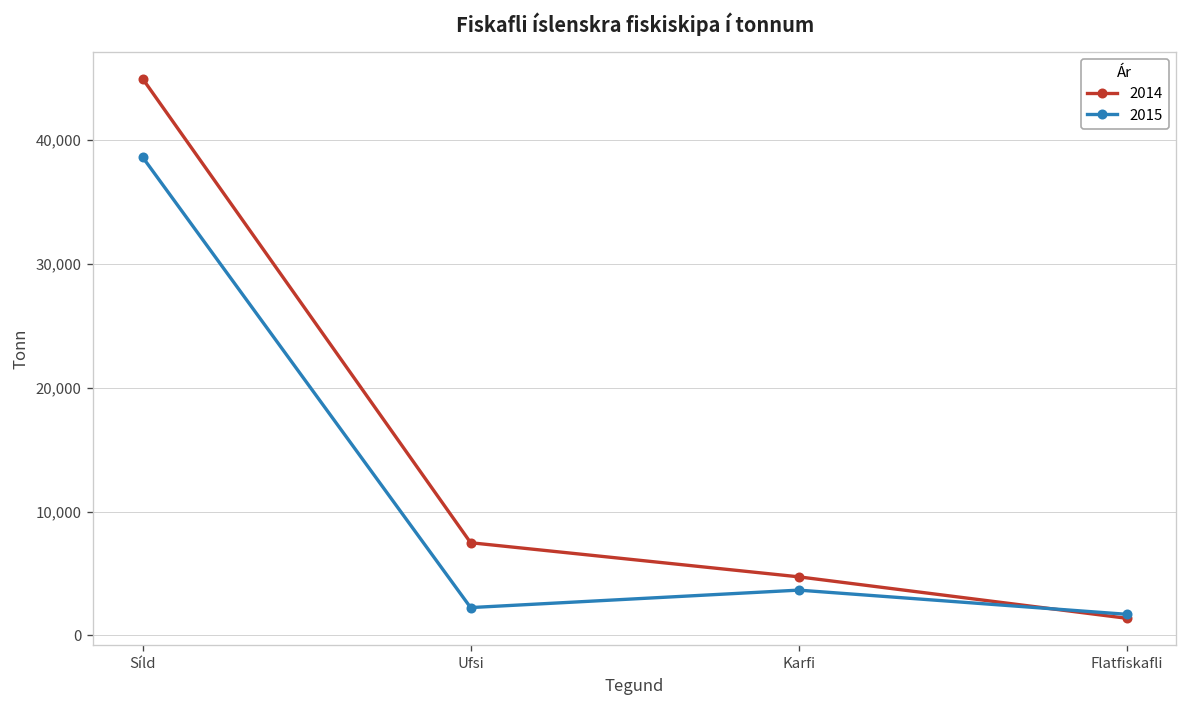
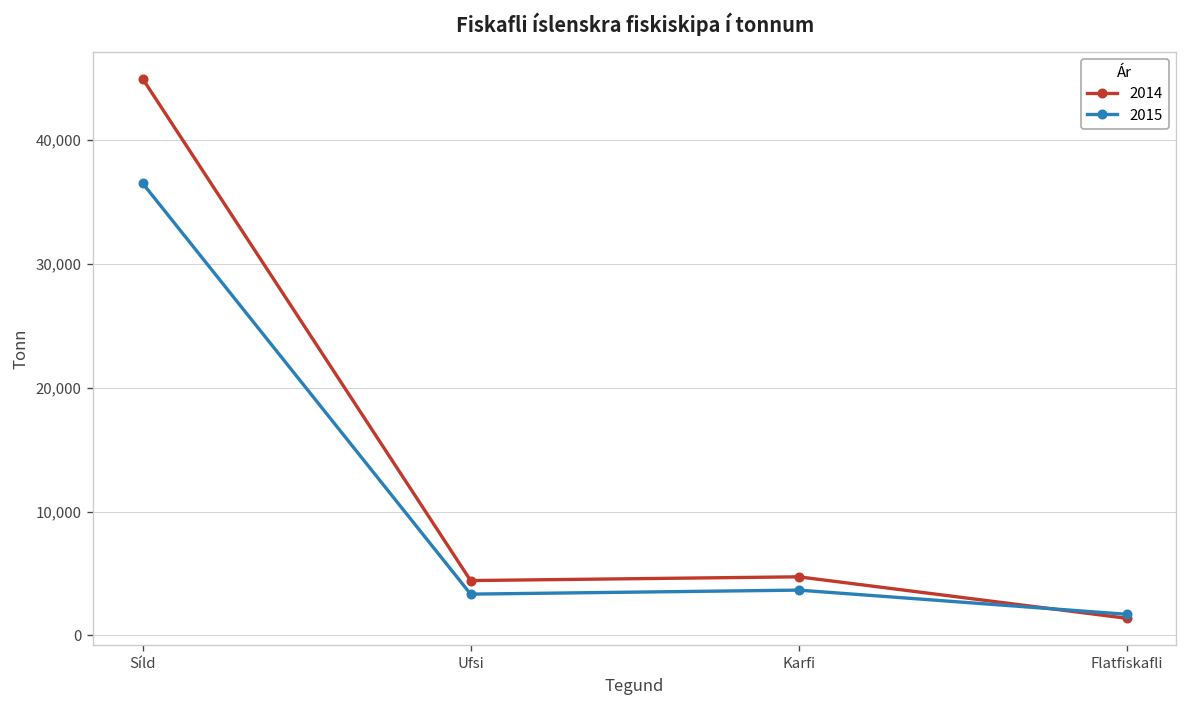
2015, Síld: 38,600 -> 36,500
2014, Ufsi: 7,500 -> 4,400
2015, Ufsi: 2,200 -> 3,300
